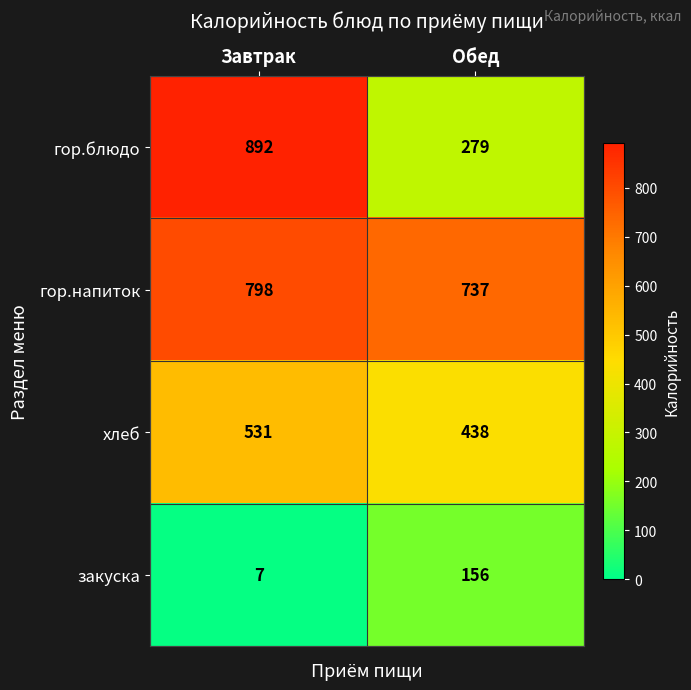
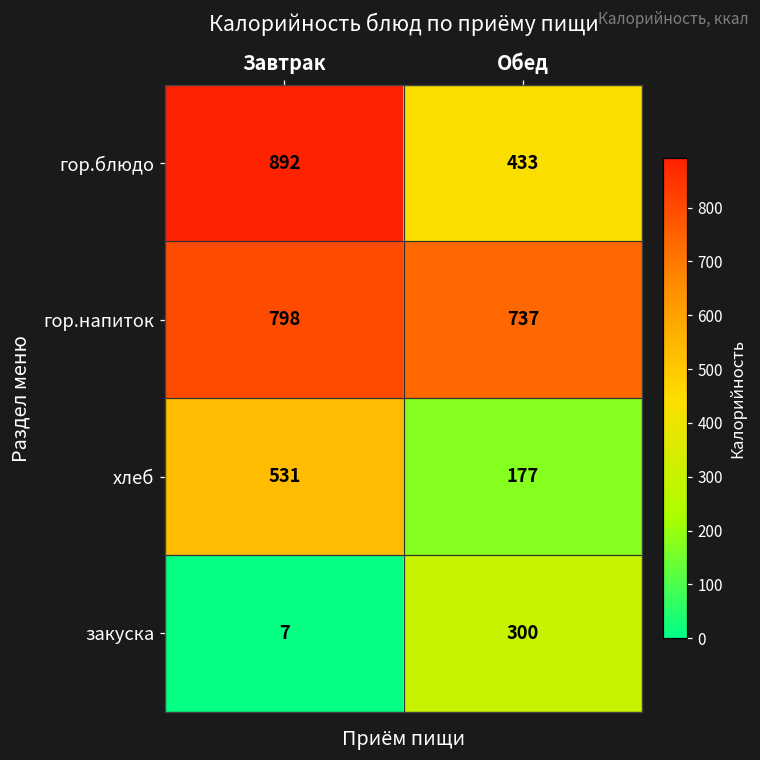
гор.блюдо, Обед: 279 -> 433
хлеб, Обед: 438 -> 177
закуска, Обед: 156 -> 300
